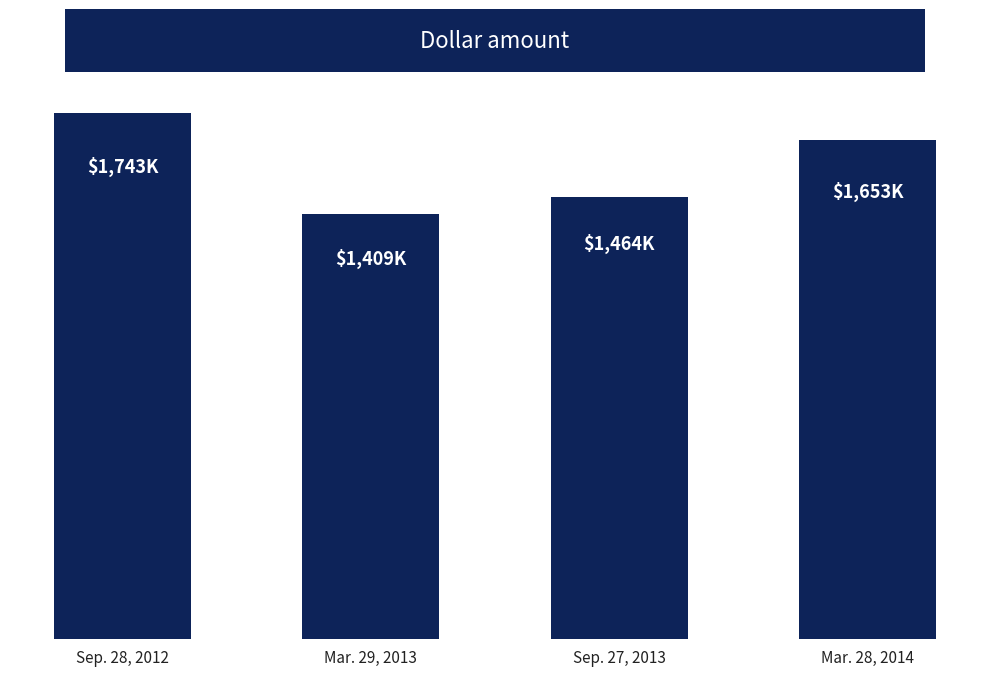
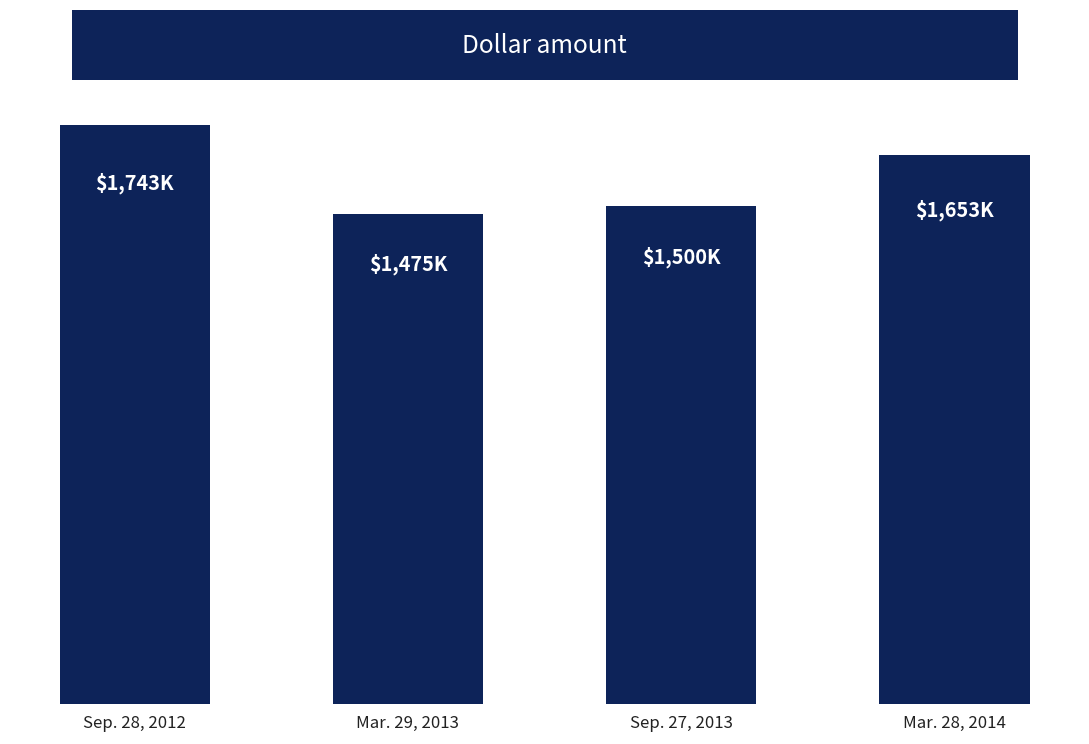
Mar. 29, 2013: $1,409K -> $1,475K
Sep. 27, 2013: $1,464K -> $1,500K
